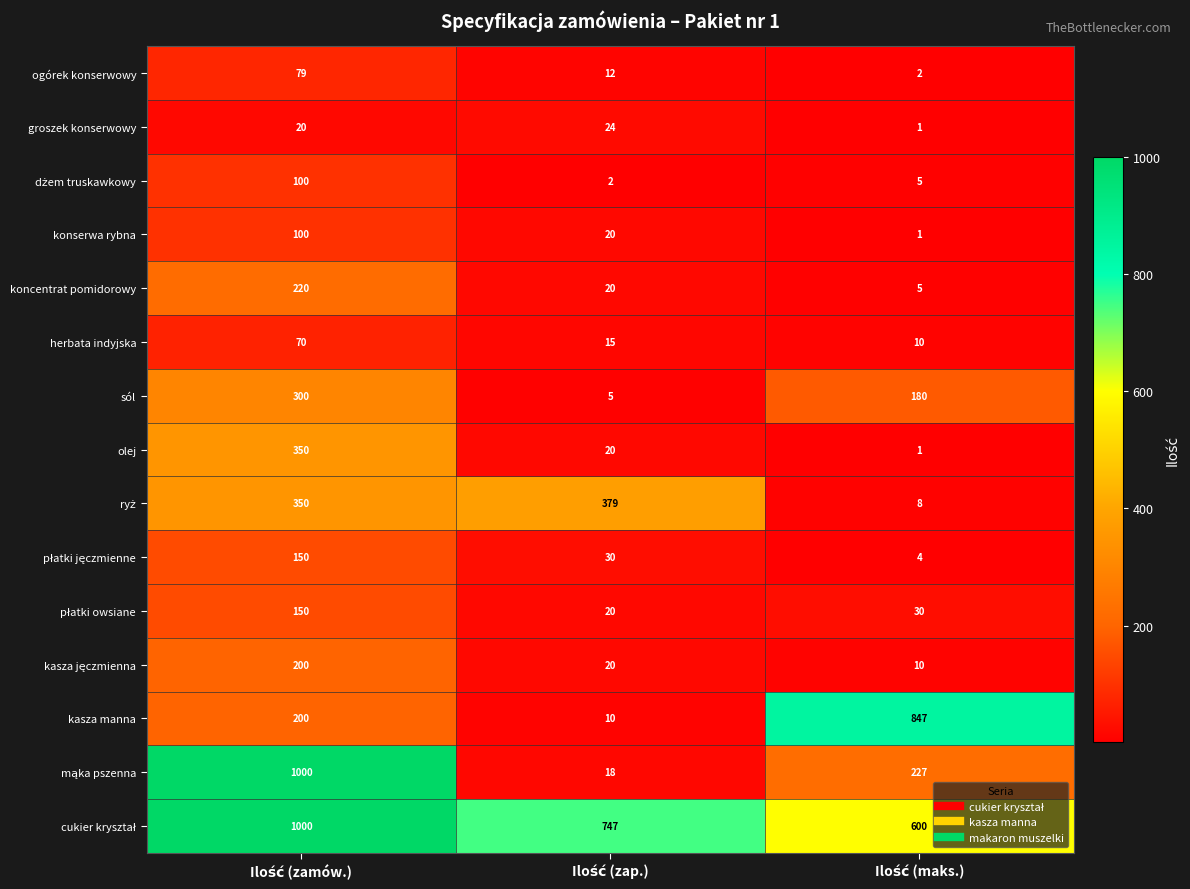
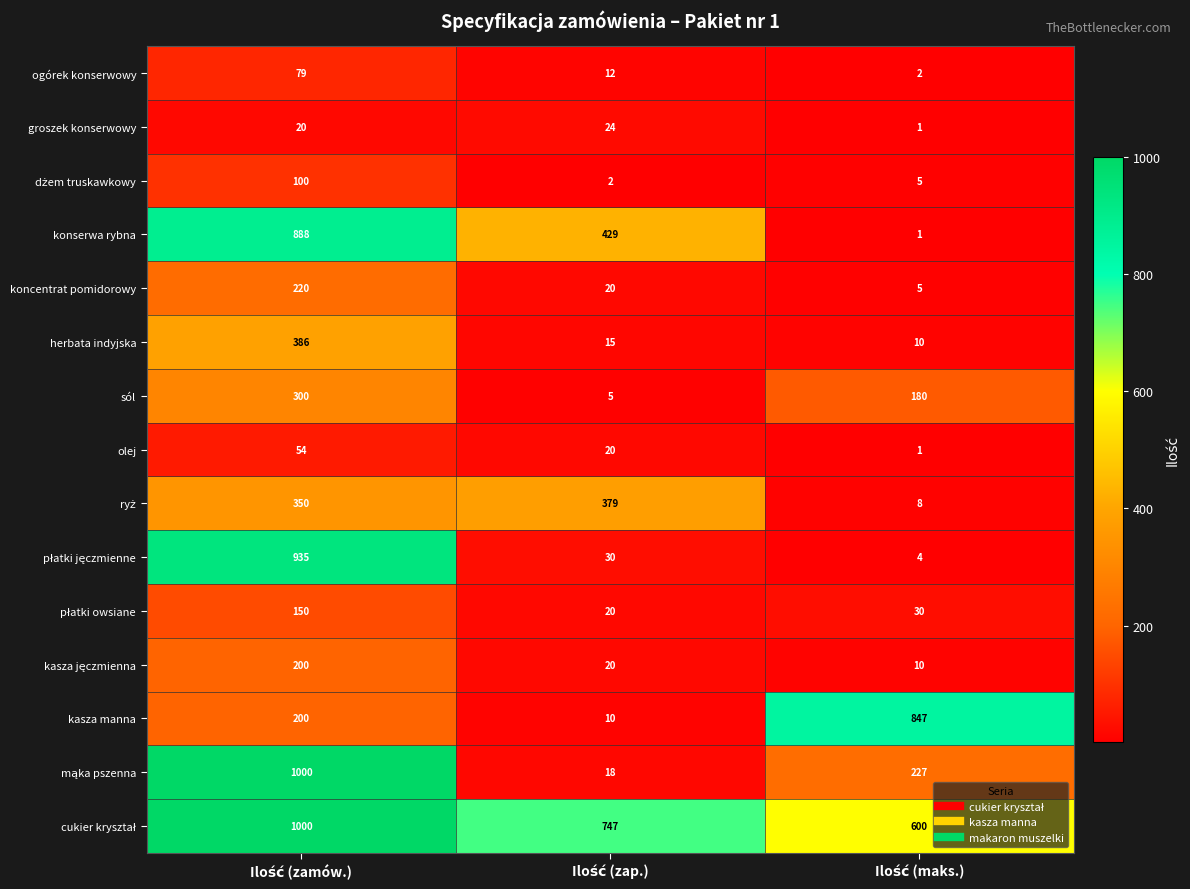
konserwa rybna, Ilość (zamów.): 100 -> 888
konserwa rybna, Ilość (zap.): 20 -> 429
herbata indyjska, Ilość (zamów.): 70 -> 386
olej, Ilość (zamów.): 350 -> 54
płatki jęczmienne, Ilość (zamów.): 150 -> 935
